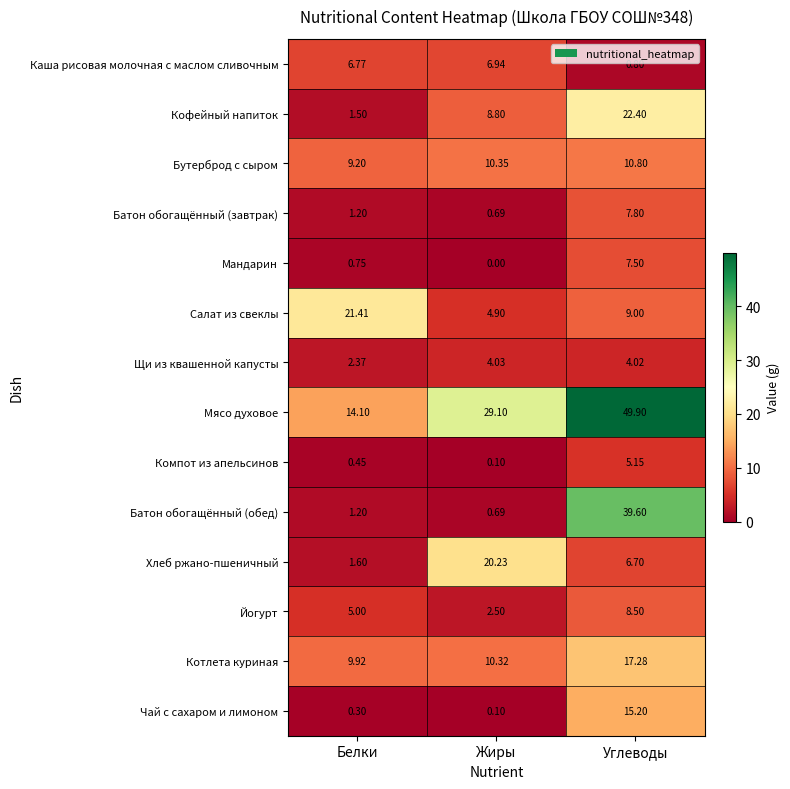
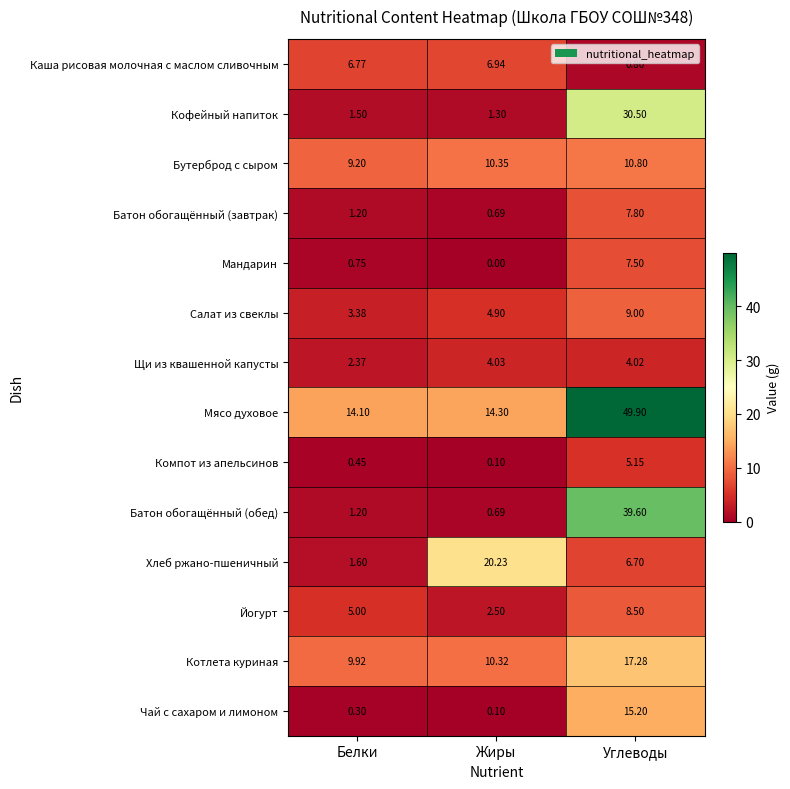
Кофейный напиток, Жиры: 8.80 -> 1.30
Кофейный напиток, Углеводы: 22.40 -> 30.50
Салат из свеклы, Белки: 21.41 -> 3.38
Мясо духовое, Жиры: 29.10 -> 14.30
